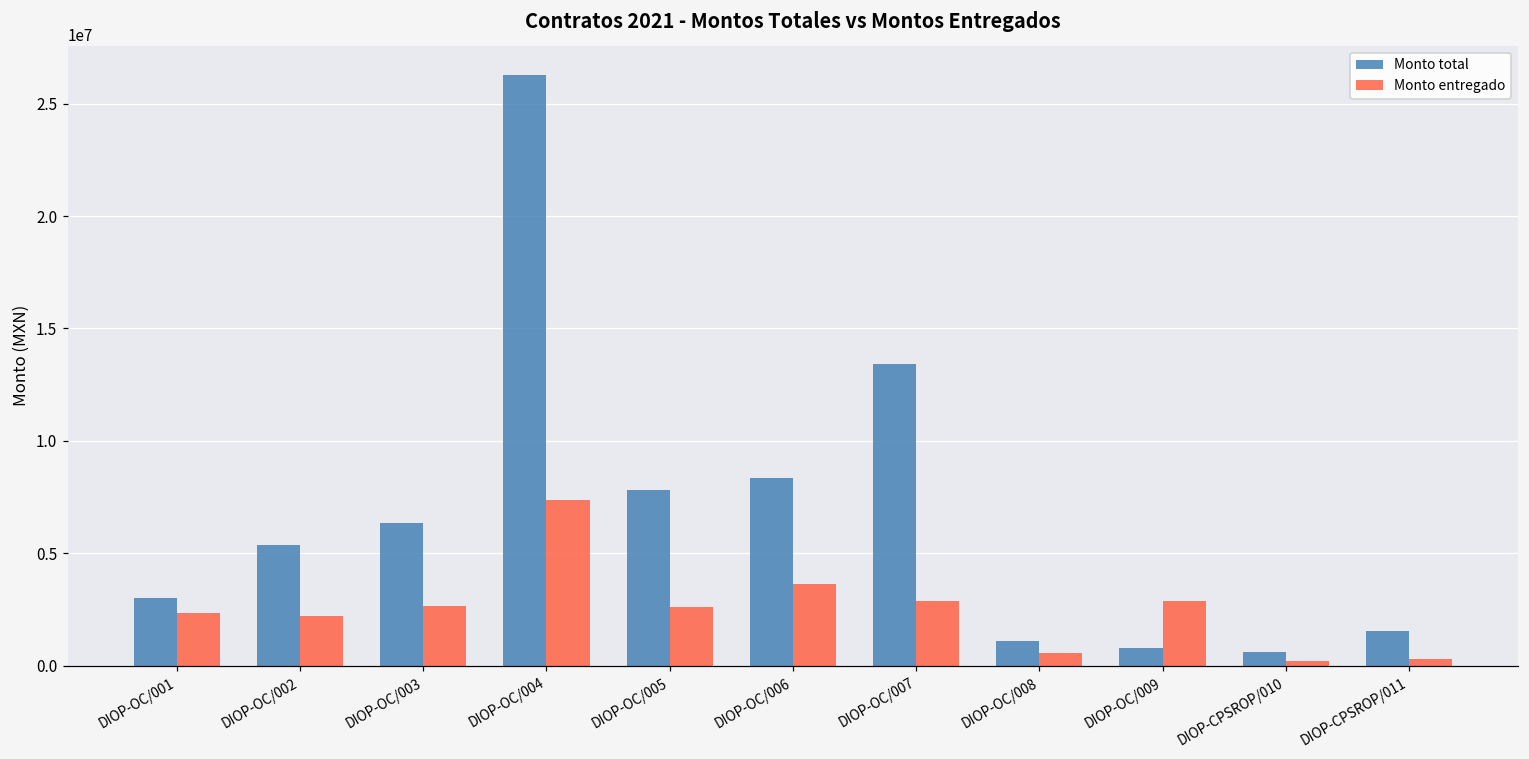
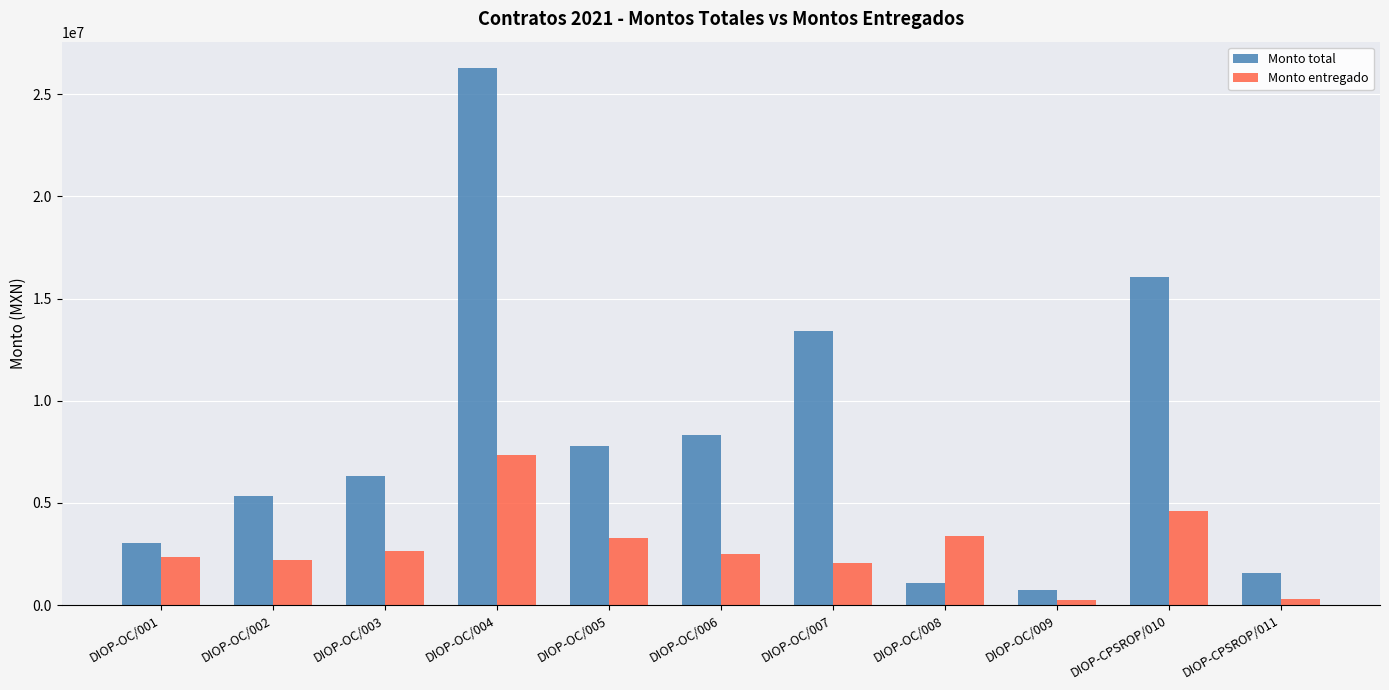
Monto entregado, DIOP-OC/005: 2600000 -> 3300000
Monto entregado, DIOP-OC/006: 3600000 -> 2500000
Monto entregado, DIOP-OC/007: 2900000 -> 2100000
Monto entregado, DIOP-OC/008: 500000 -> 3400000
Monto entregado, DIOP-OC/009: 2900000 -> 200000
Monto total, DIOP-CPSROP/010: 600000 -> 16000000
Monto entregado, DIOP-CPSROP/010: 200000 -> 4600000
